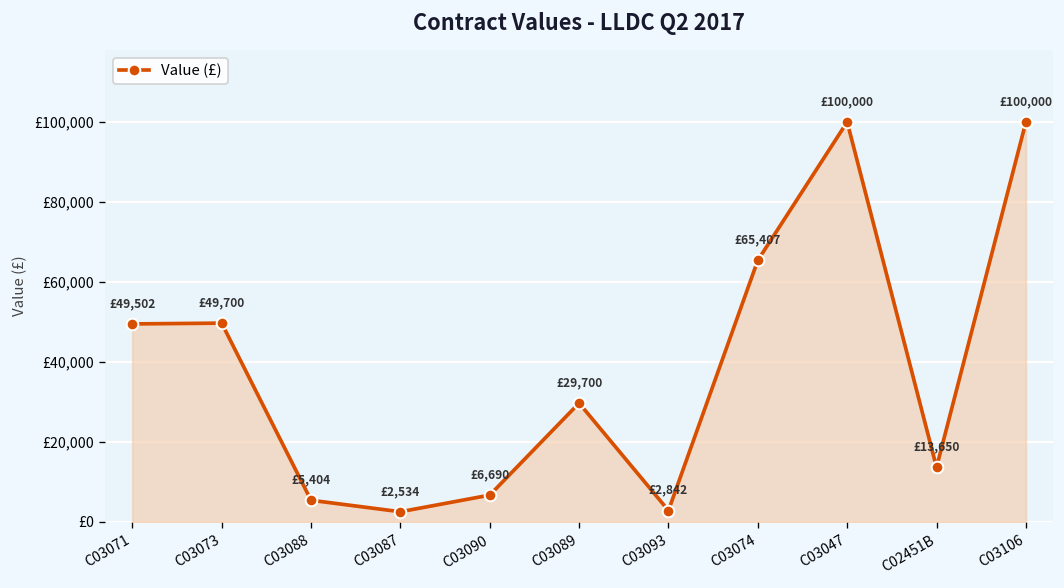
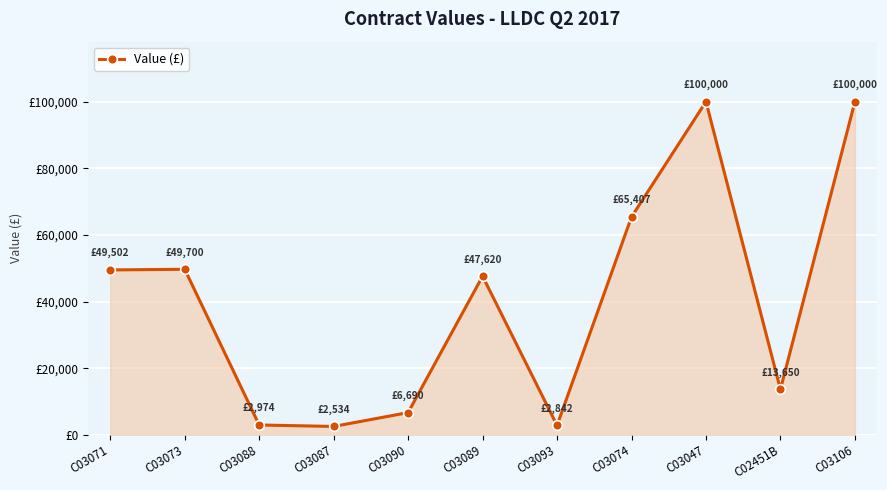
C03088: £5,404 -> £2,974
C03089: £29,700 -> £47,620
